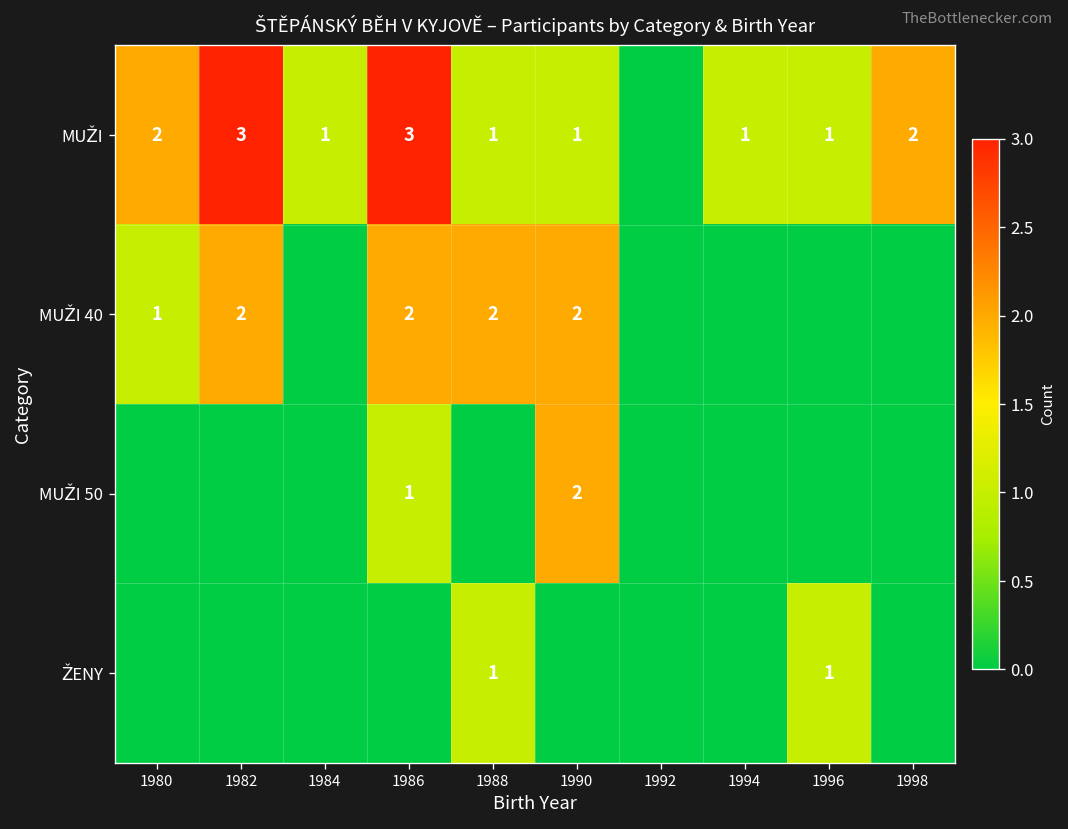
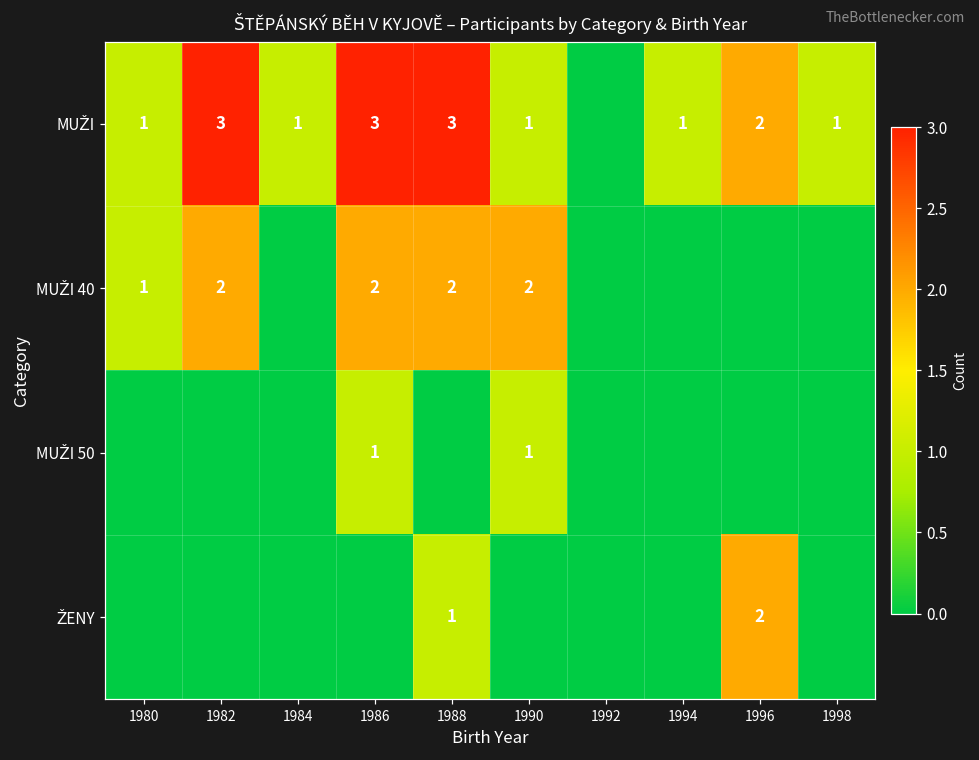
MUŽI, 1980: 2 -> 1
MUŽI, 1988: 1 -> 3
MUŽI, 1996: 1 -> 2
MUŽI, 1998: 2 -> 1
MUŽI 50, 1990: 2 -> 1
ŽENY, 1996: 1 -> 2
